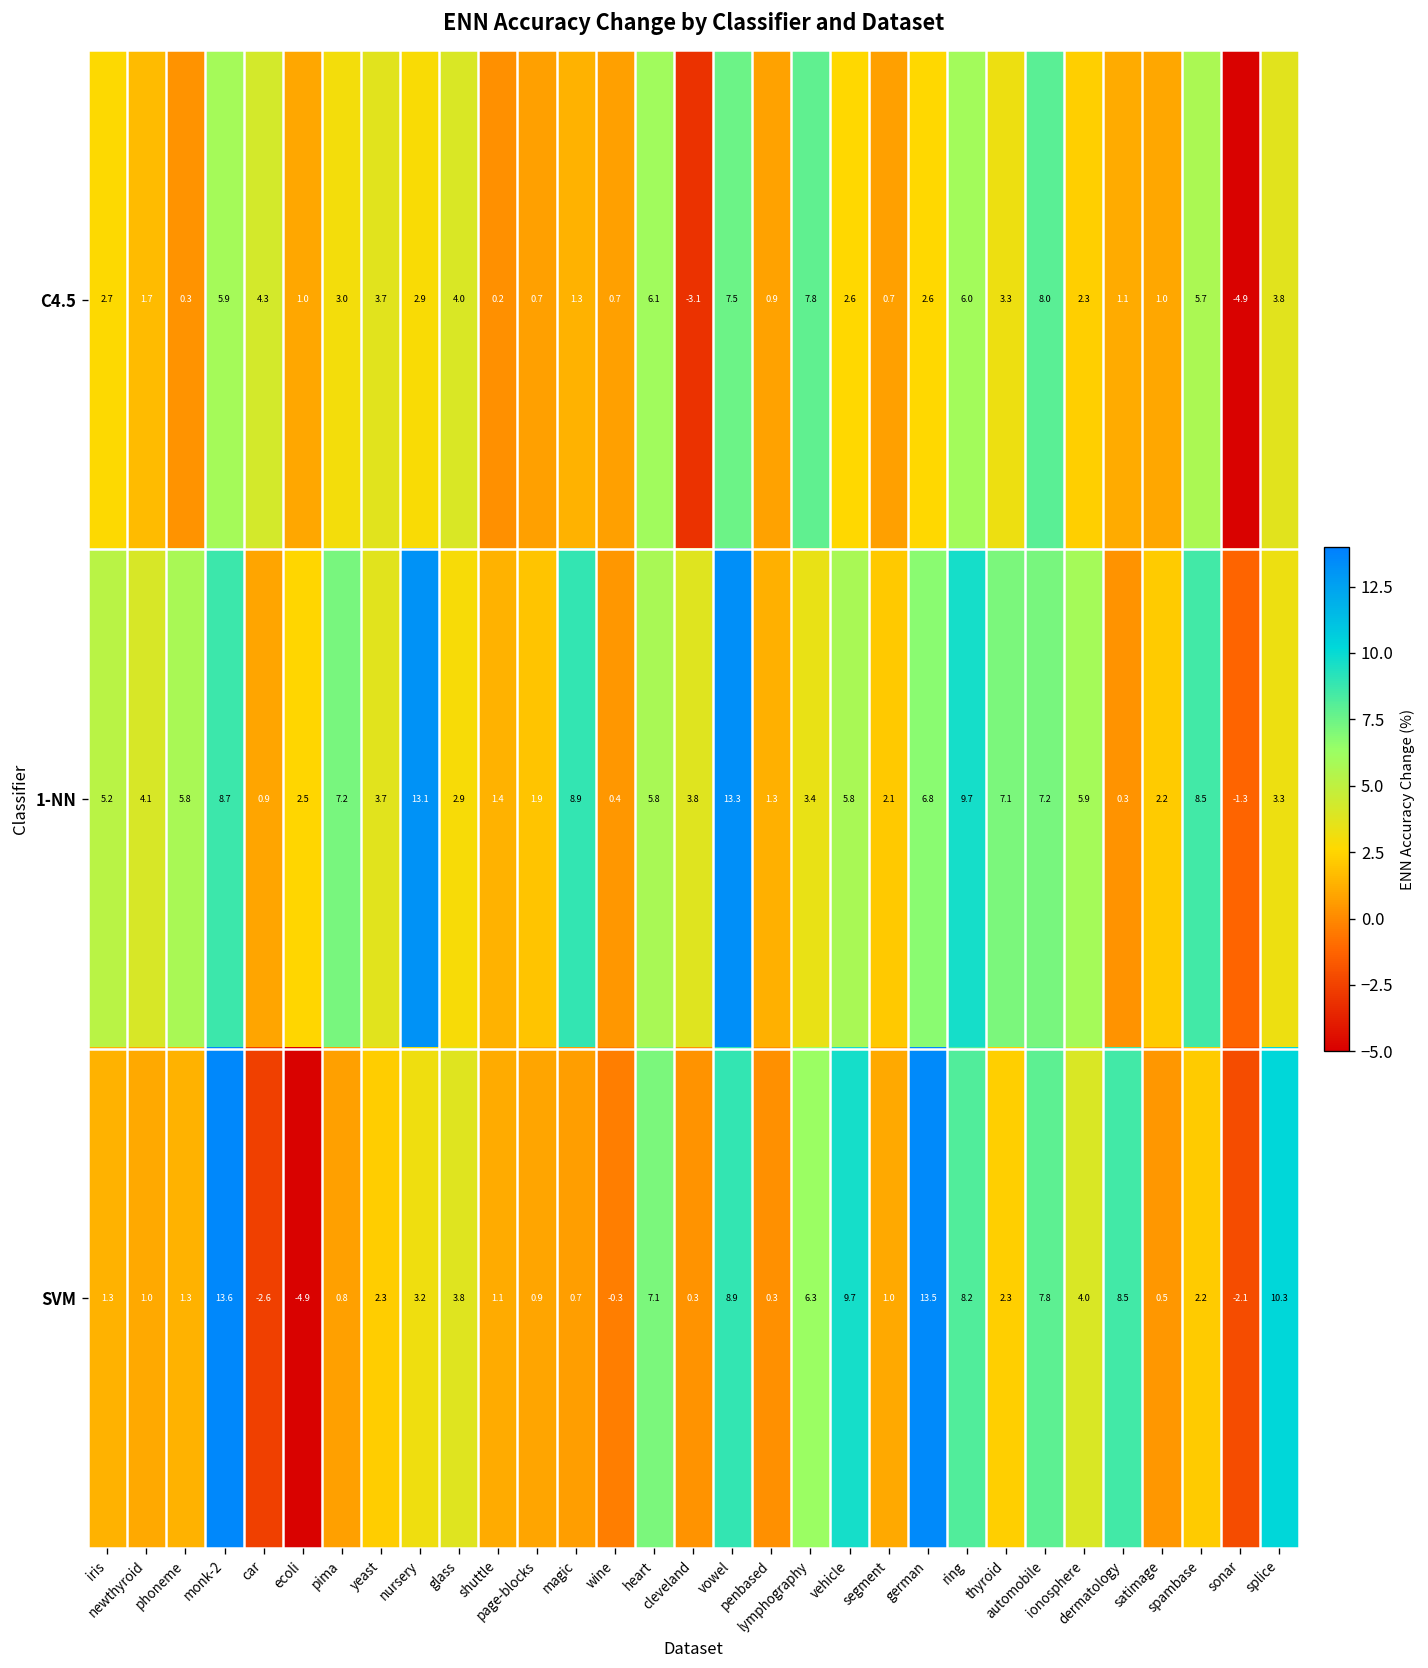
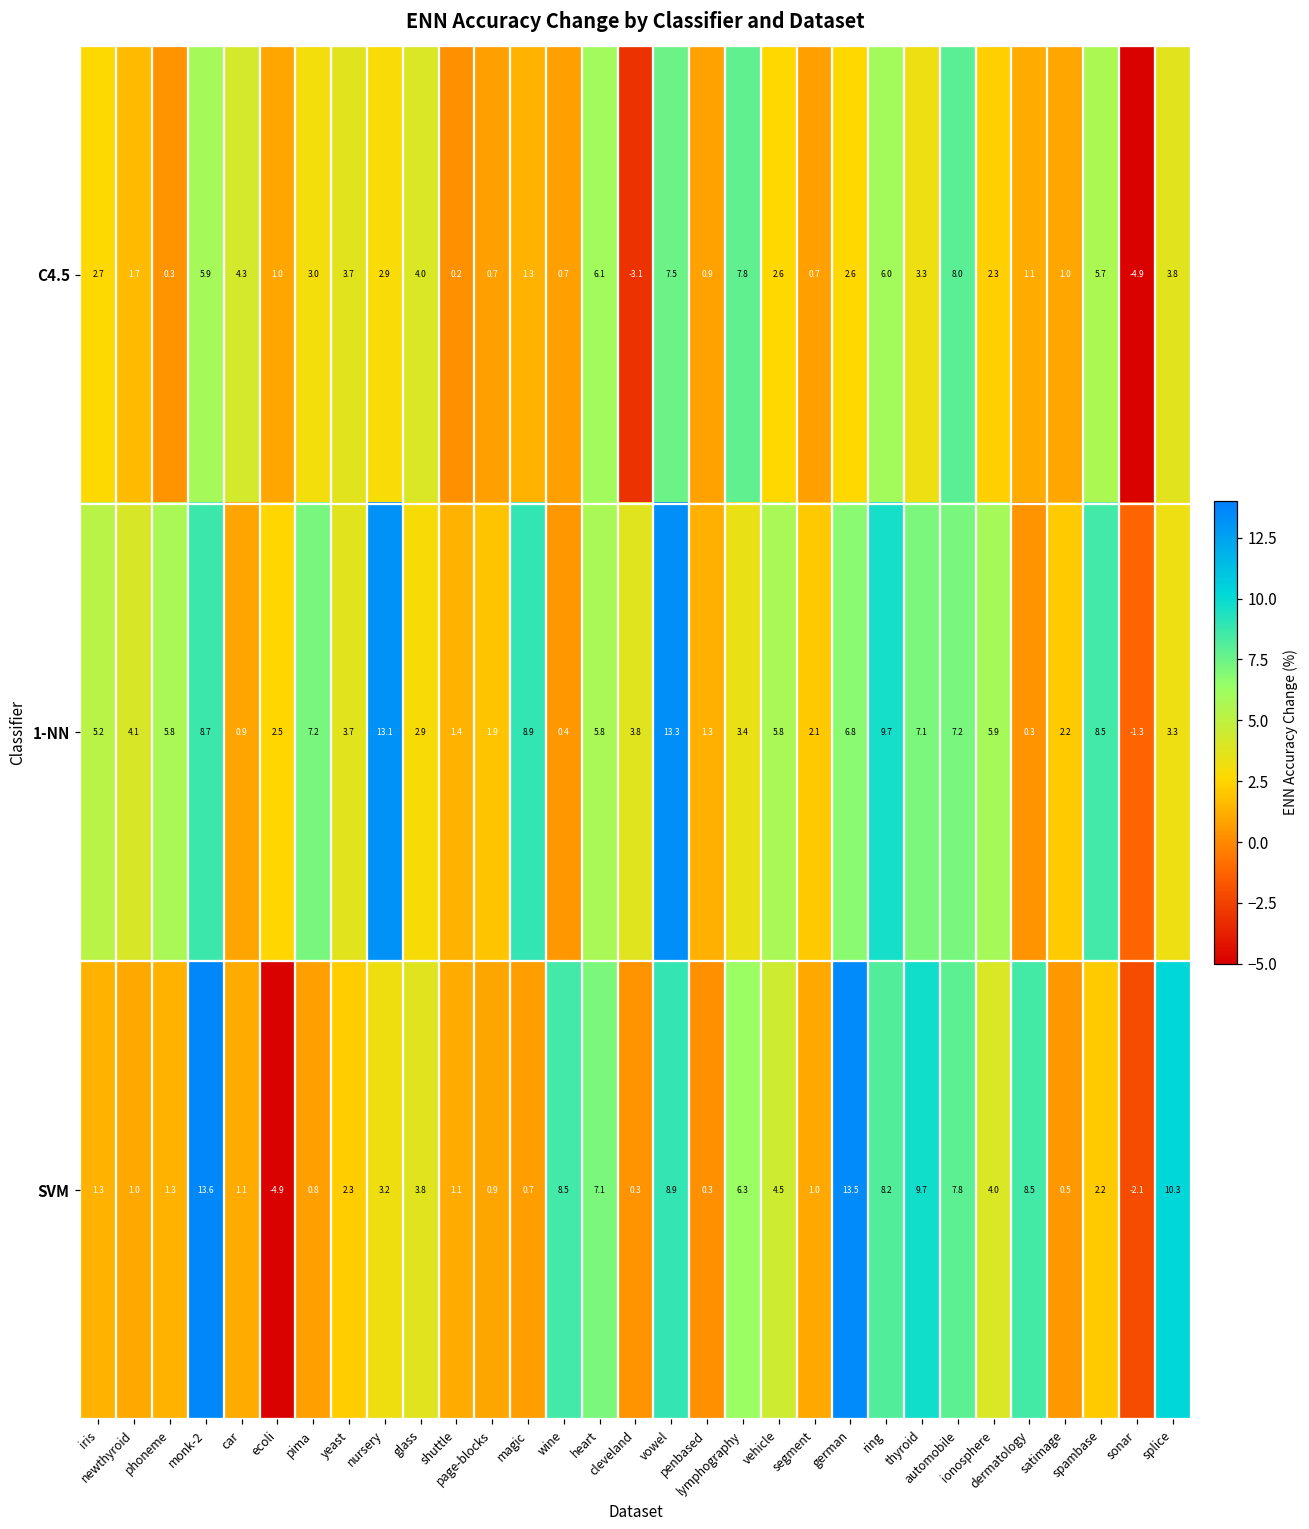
SVM, car: -2.6 -> 1.1
SVM, wine: -0.3 -> 8.5
SVM, vehicle: 9.7 -> 4.5
SVM, thyroid: 2.3 -> 9.7
